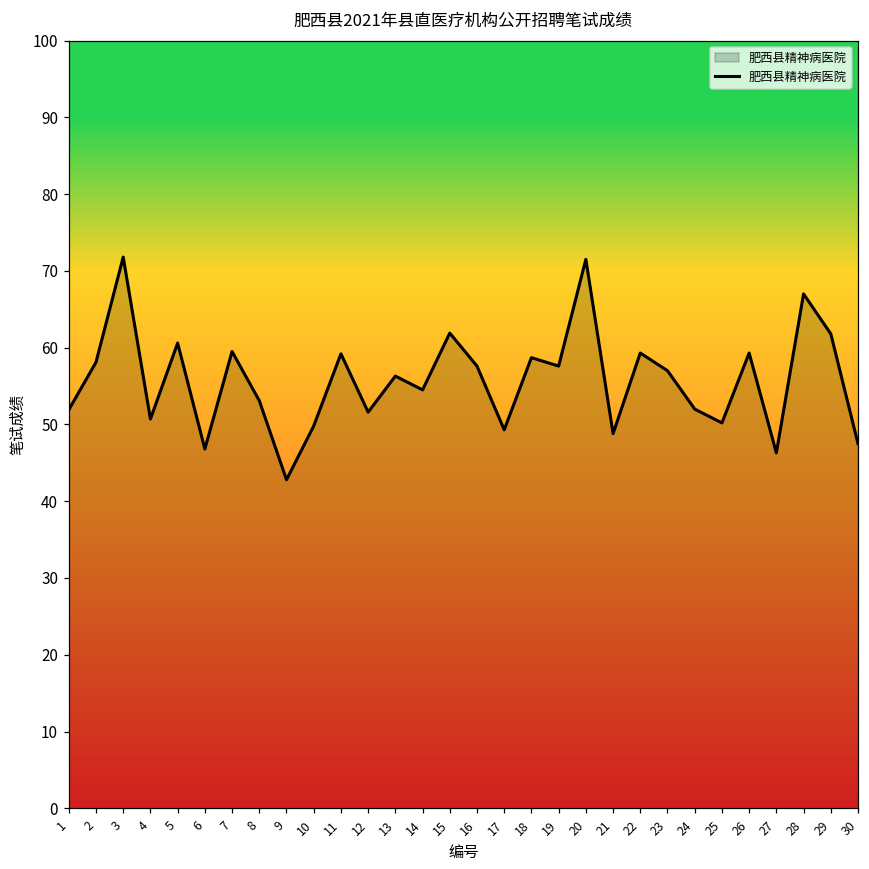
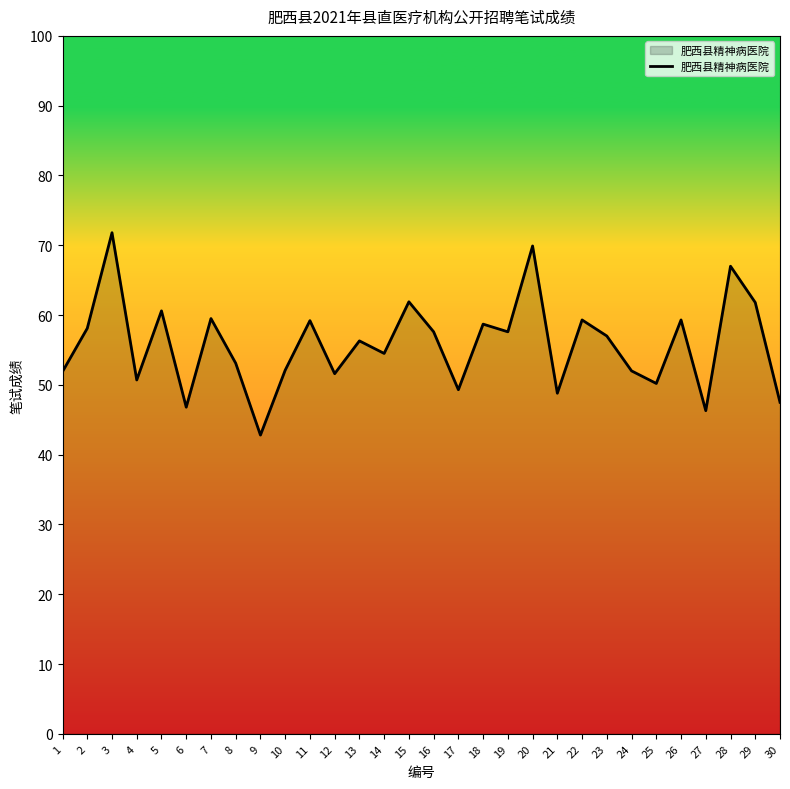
10: 50 -> 52
20: 72 -> 70
